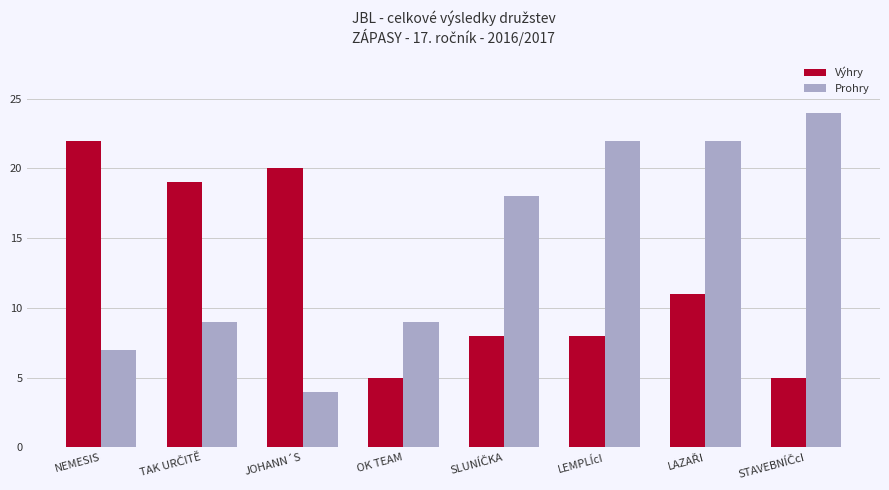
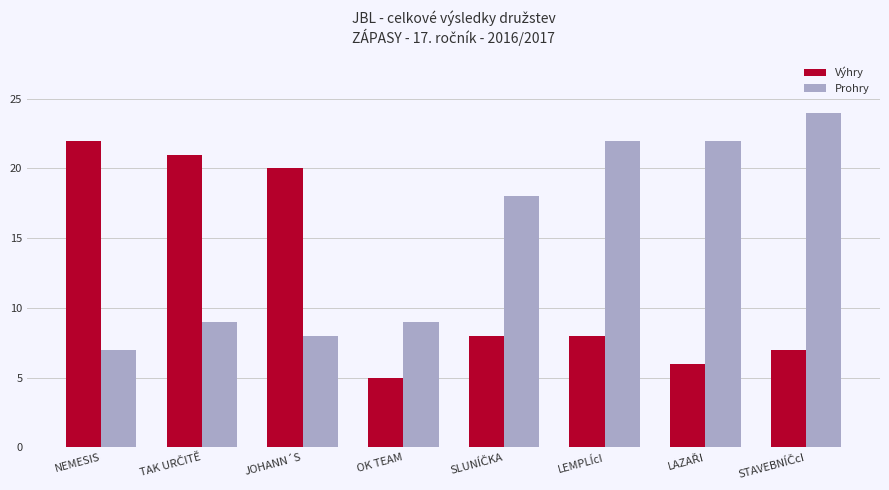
Výhry, TAK URČITĚ: 19 -> 21
Prohry, JOHANN´S: 4 -> 8
Výhry, LAZAŘI: 11 -> 6
Výhry, STAVEBNÍČcI: 5 -> 7
